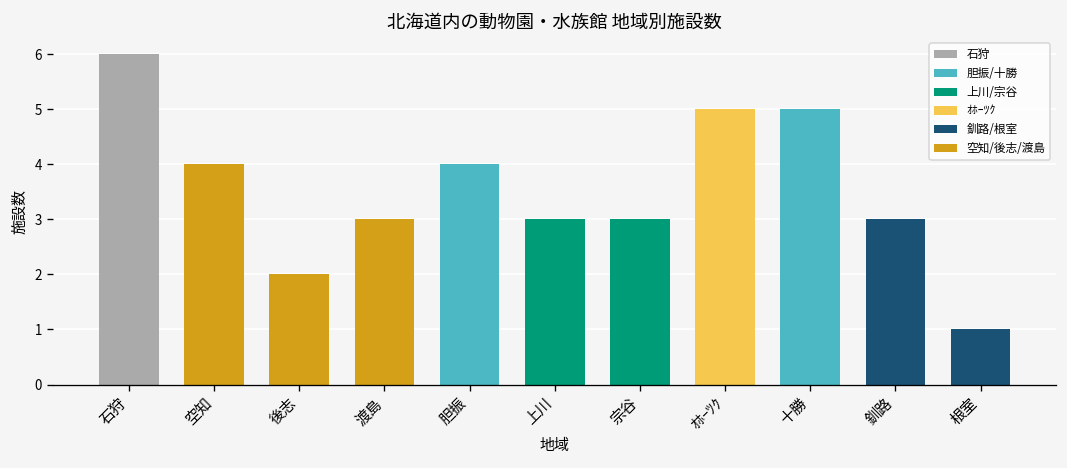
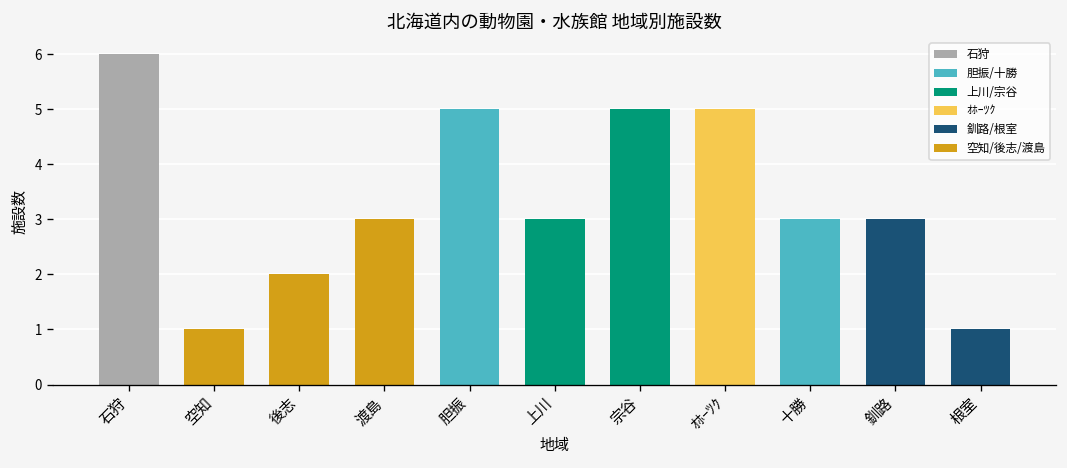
空知: 4 -> 1
胆振: 4 -> 5
宗谷: 3 -> 5
十勝: 5 -> 3
